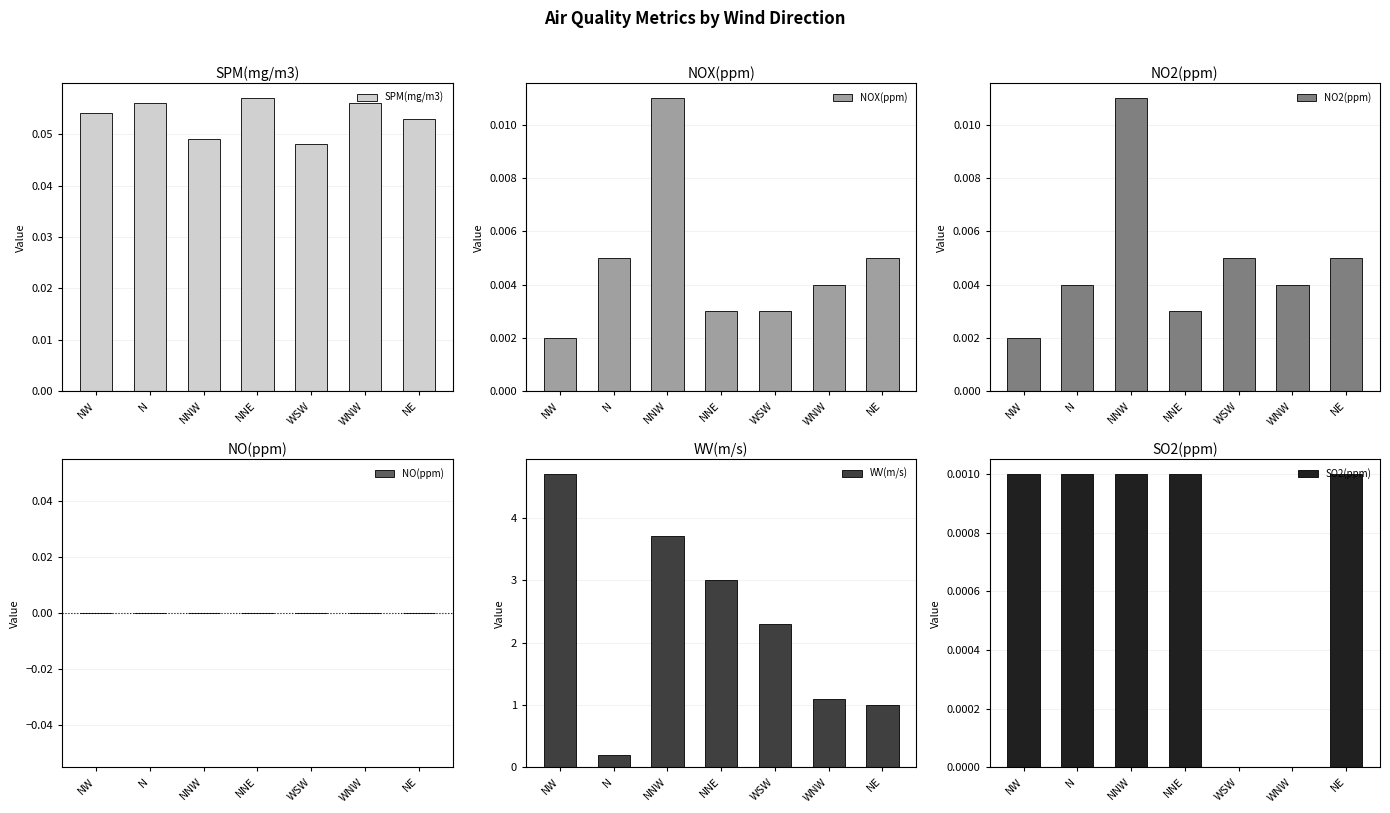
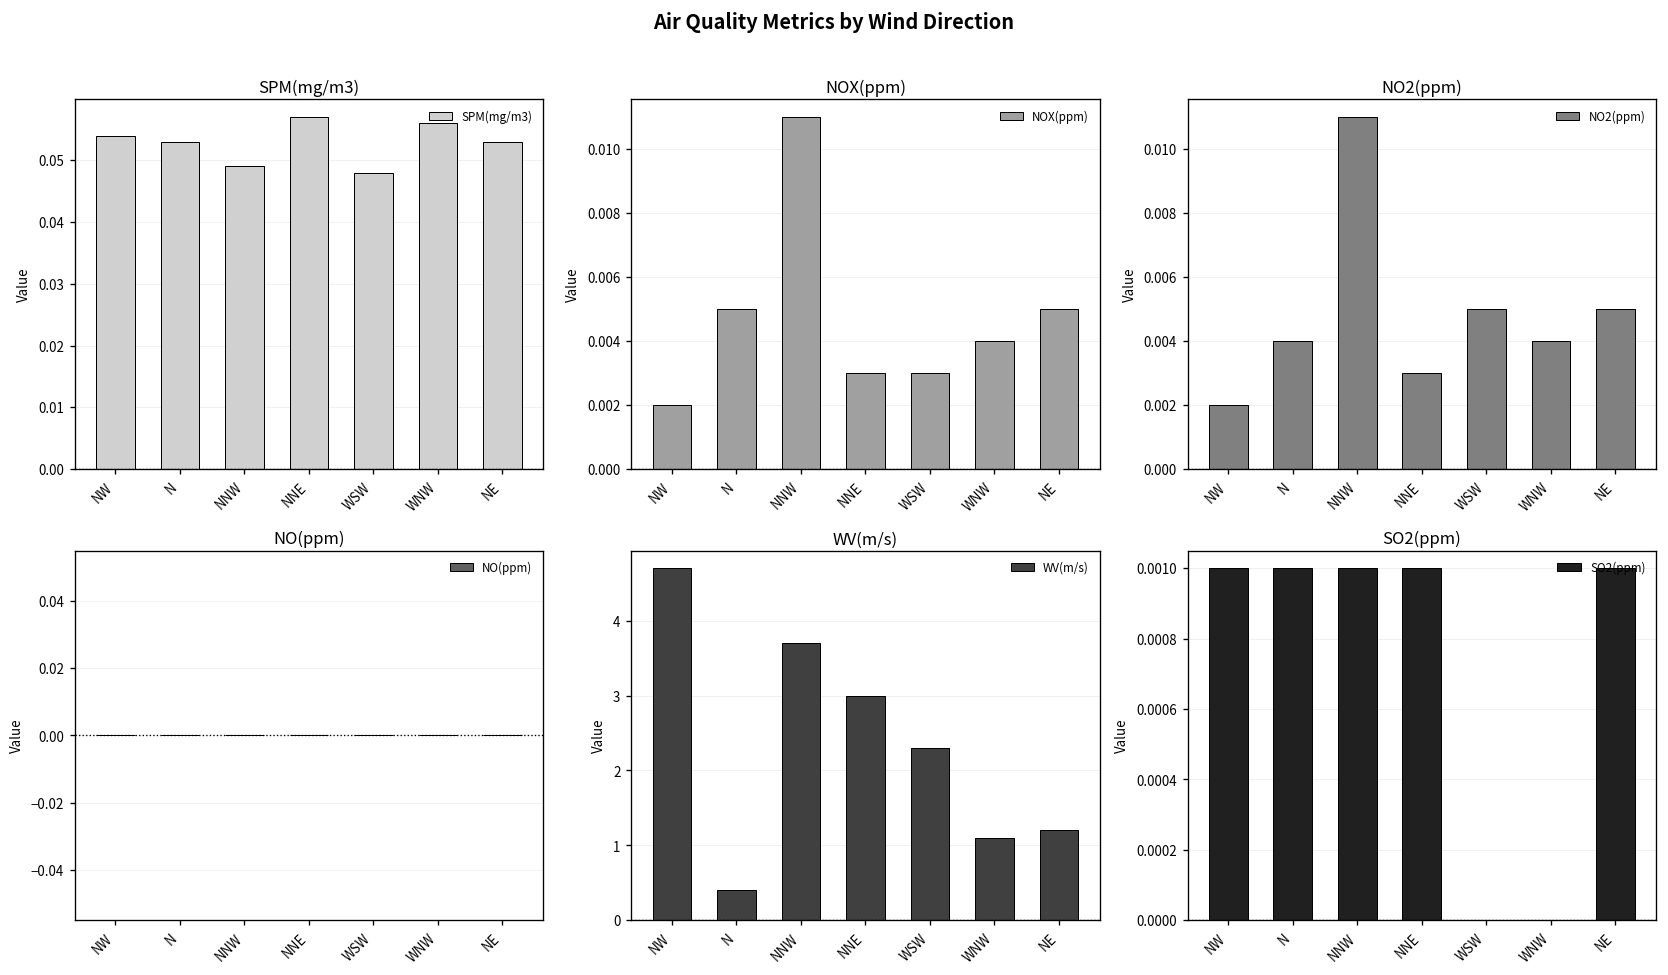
SPM(mg/m3), N: 0.056 -> 0.053
WV(m/s), N: 0.2 -> 0.4
WV(m/s), NE: 1.0 -> 1.2
